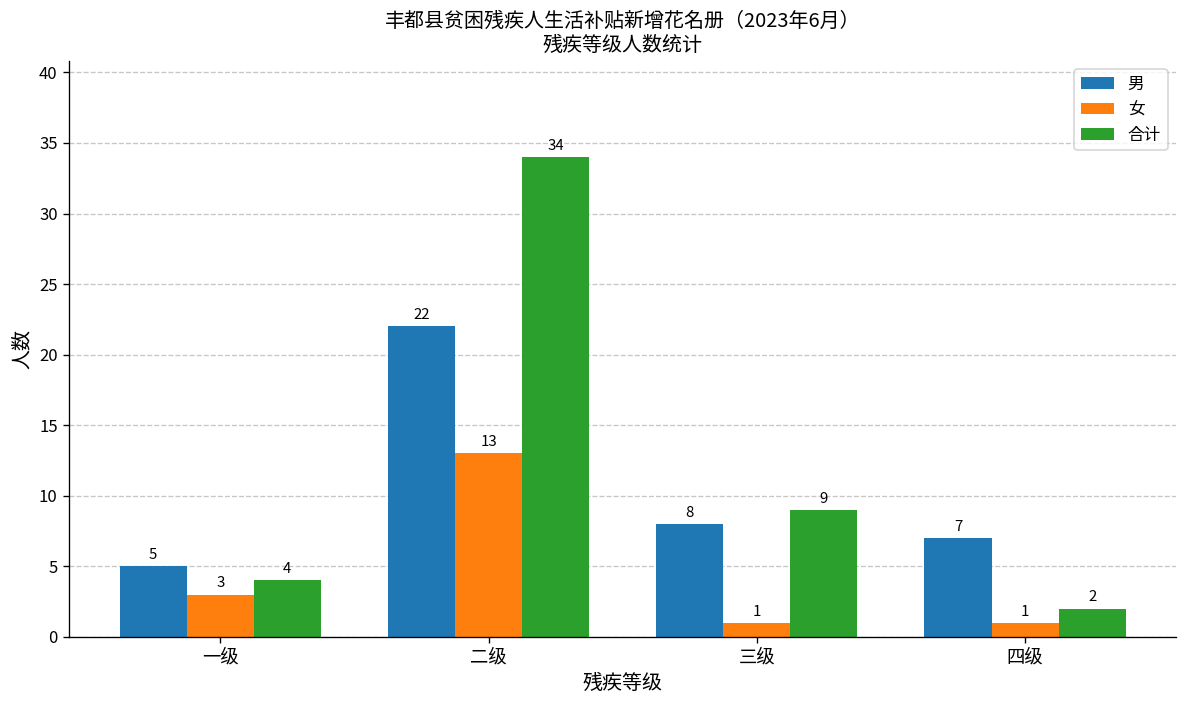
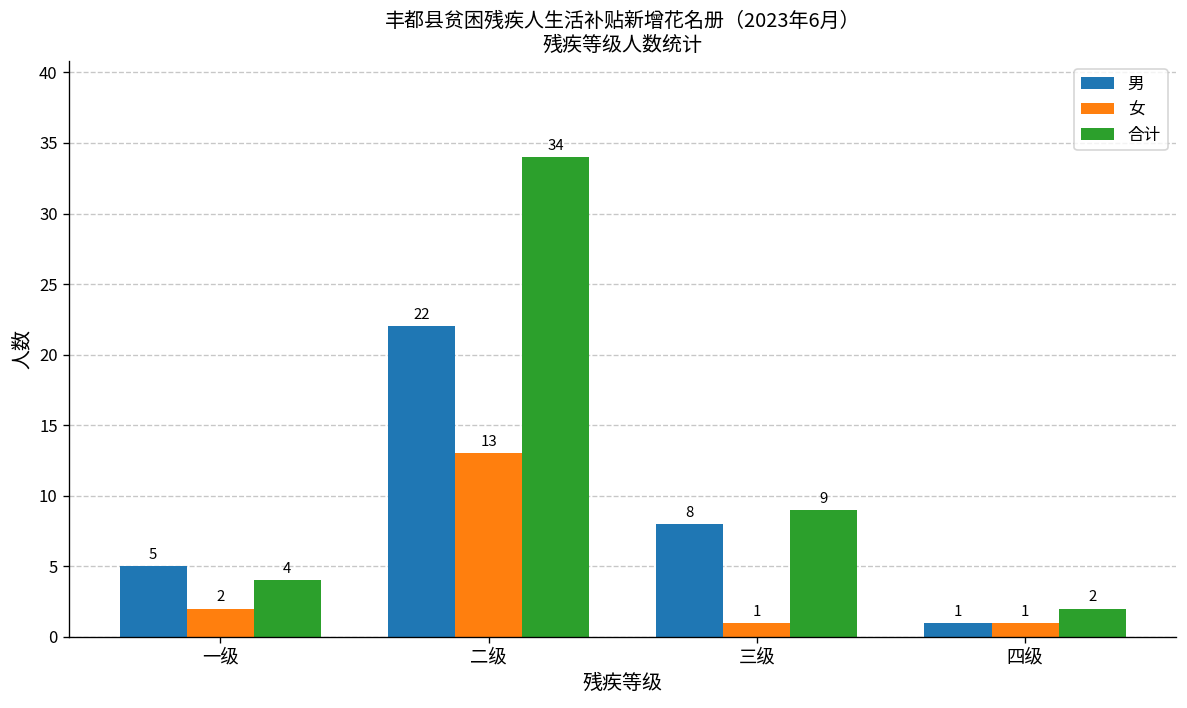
女, 一级: 3 -> 2
男, 四级: 7 -> 1
